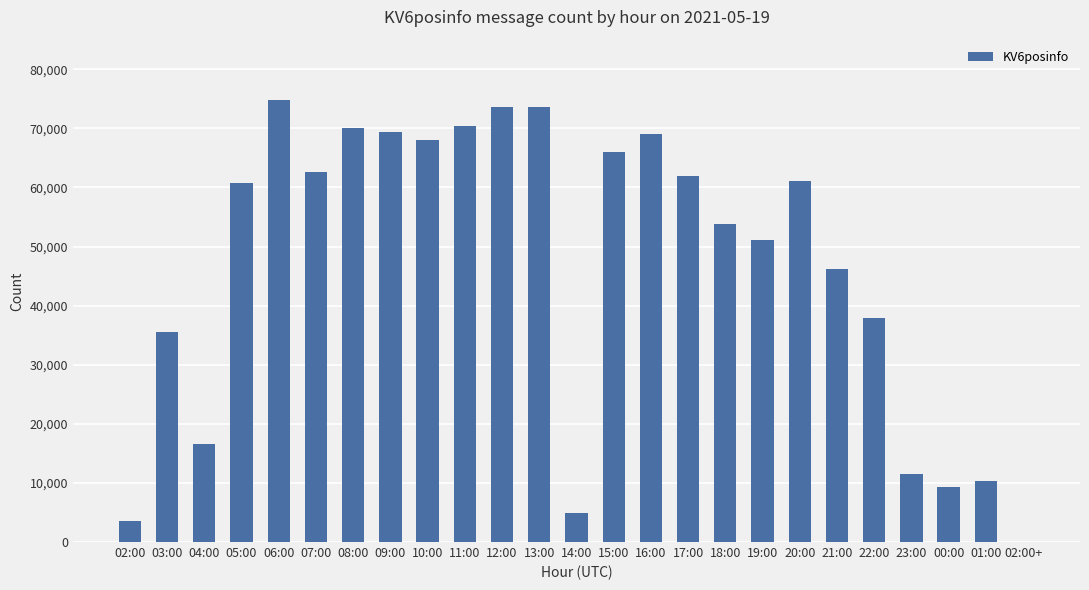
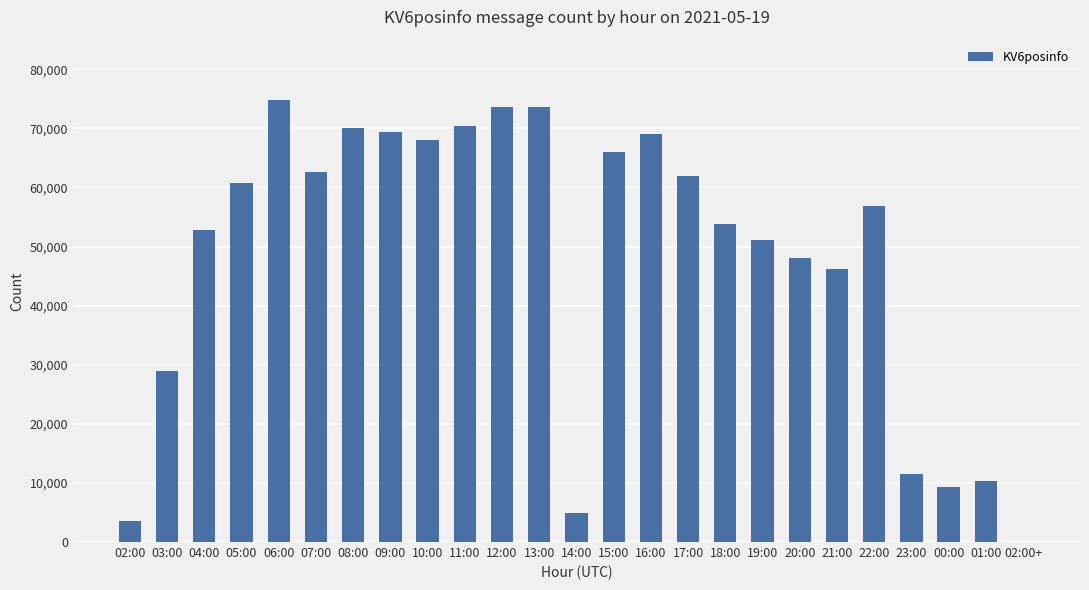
03:00: 36,000 -> 29,000
04:00: 17,000 -> 53,000
20:00: 61,000 -> 48,000
22:00: 38,000 -> 57,000
